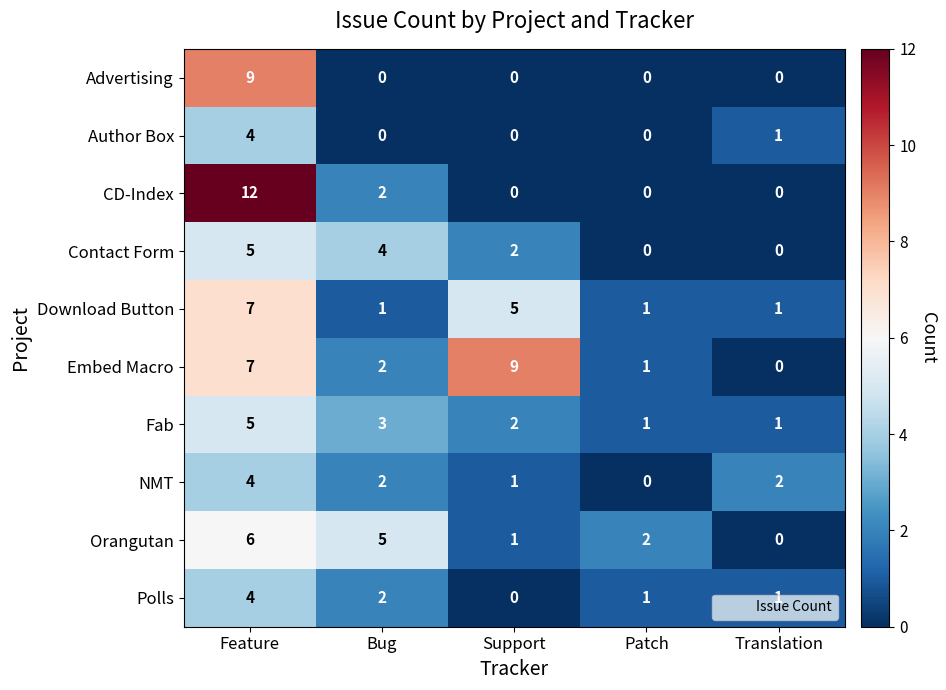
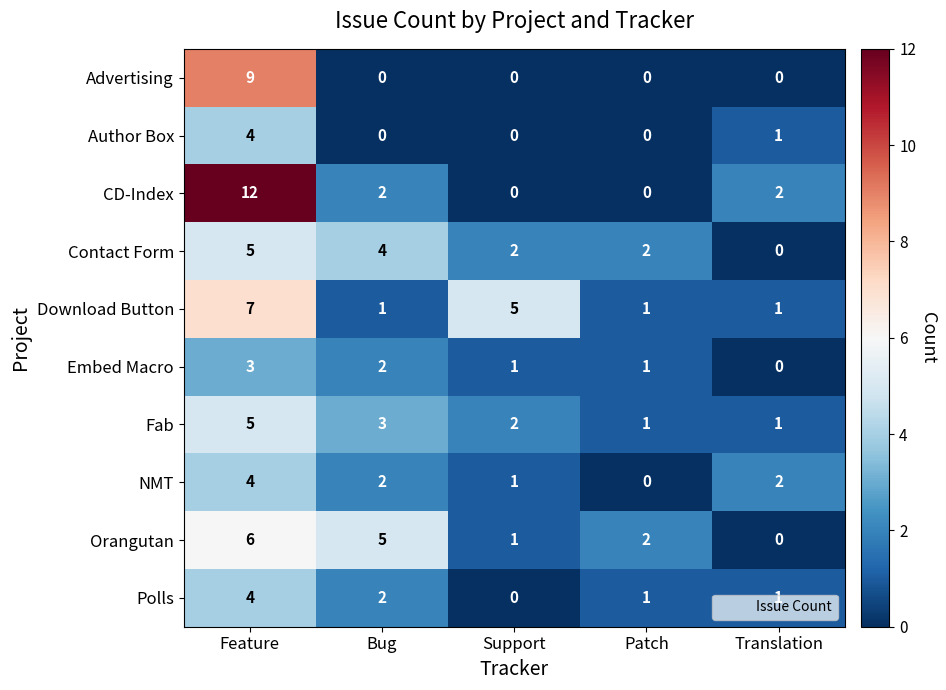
CD-Index, Translation: 0 -> 2
Contact Form, Patch: 0 -> 2
Embed Macro, Feature: 7 -> 3
Embed Macro, Support: 9 -> 1
